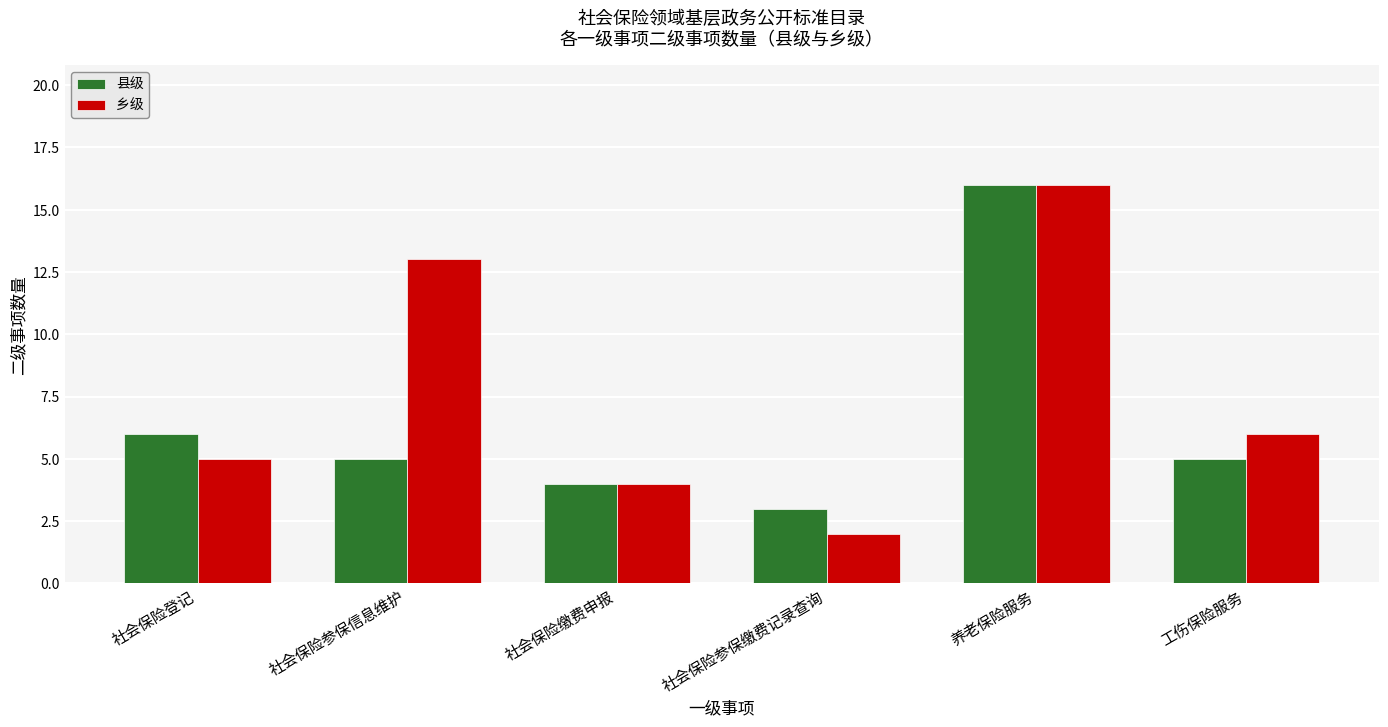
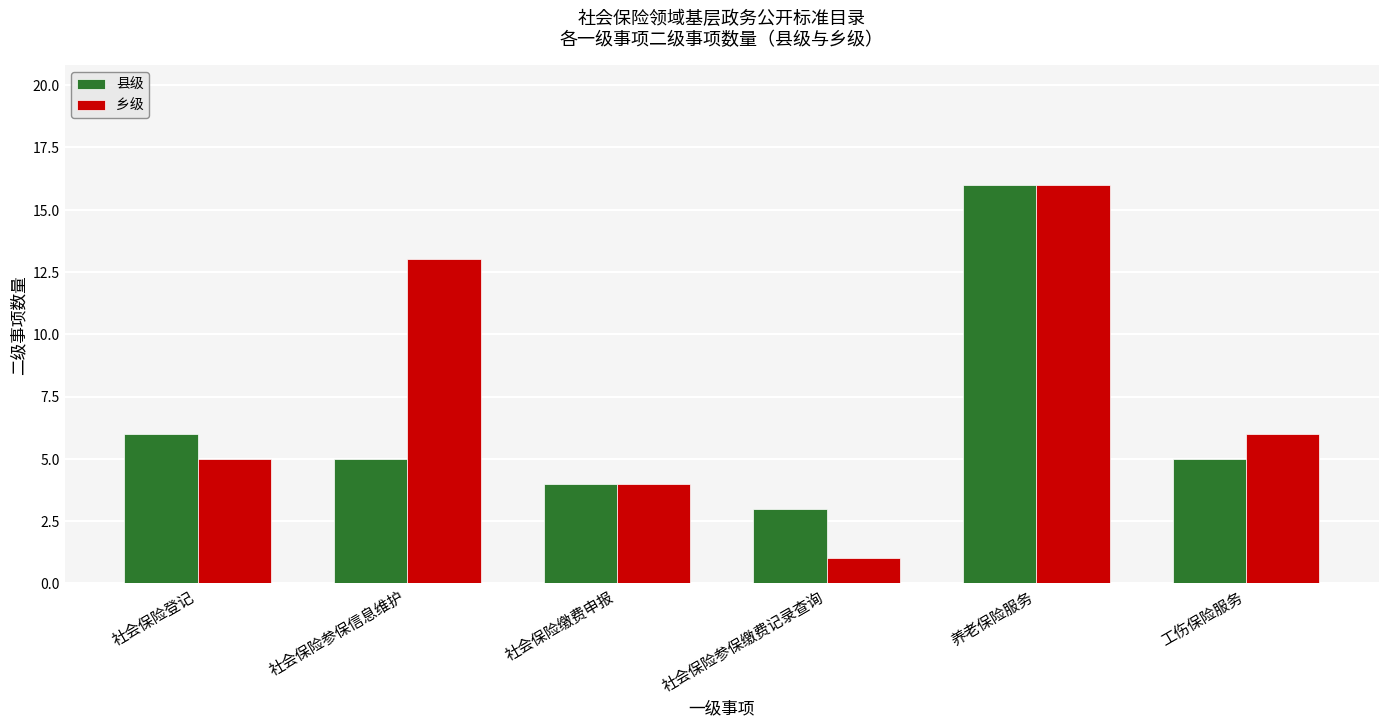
乡级, 社会保险参保缴费记录查询: 2 -> 1
